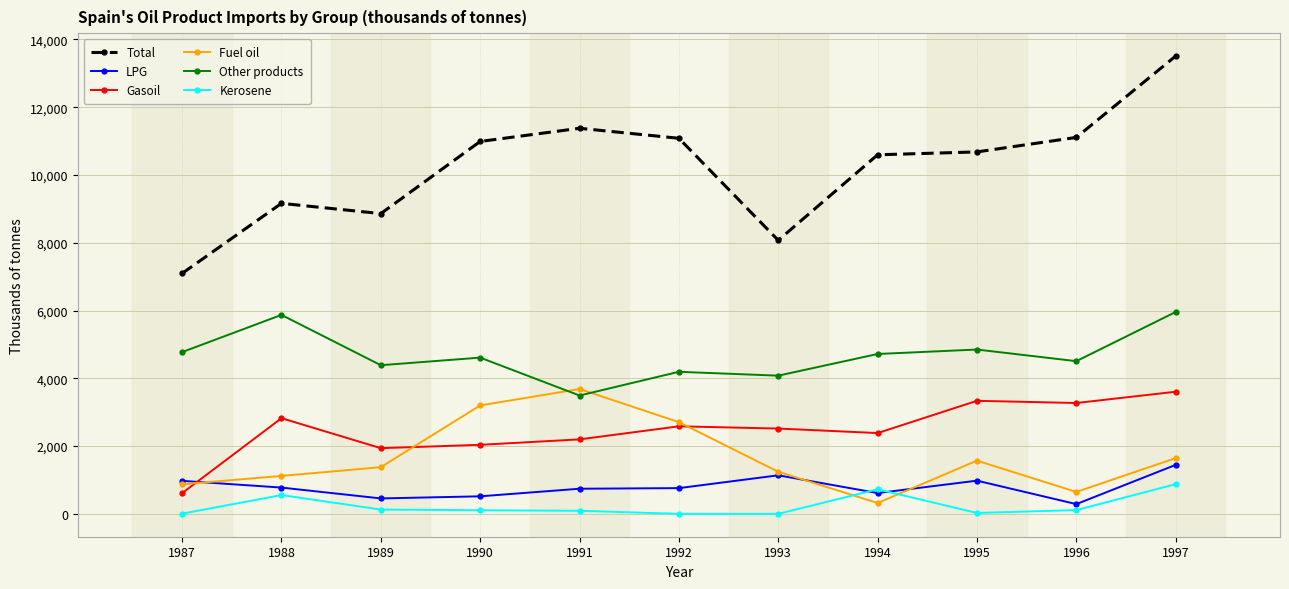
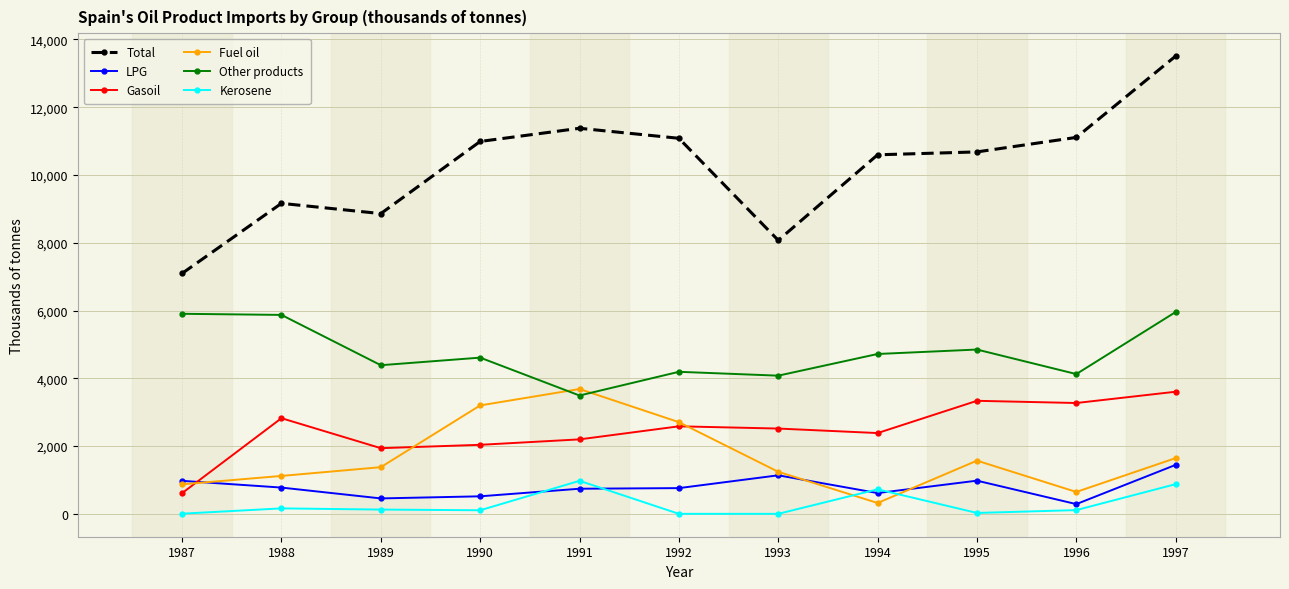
Other products, 1987: 4,800 -> 5,900
Kerosene, 1988: 600 -> 200
Kerosene, 1991: 100 -> 1,000
Other products, 1996: 4,500 -> 4,100
